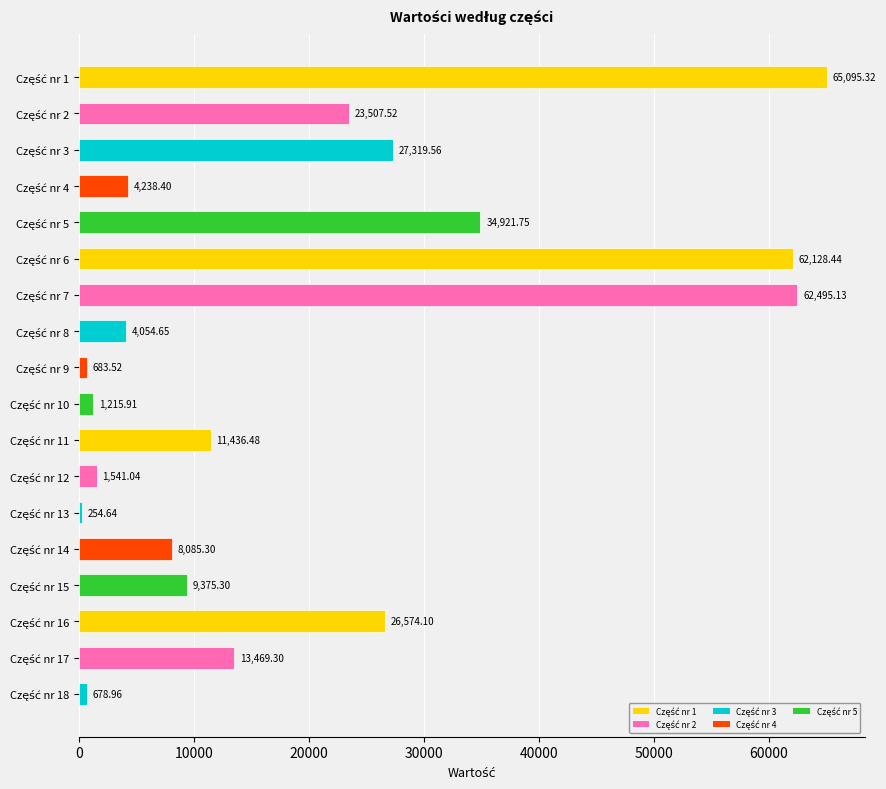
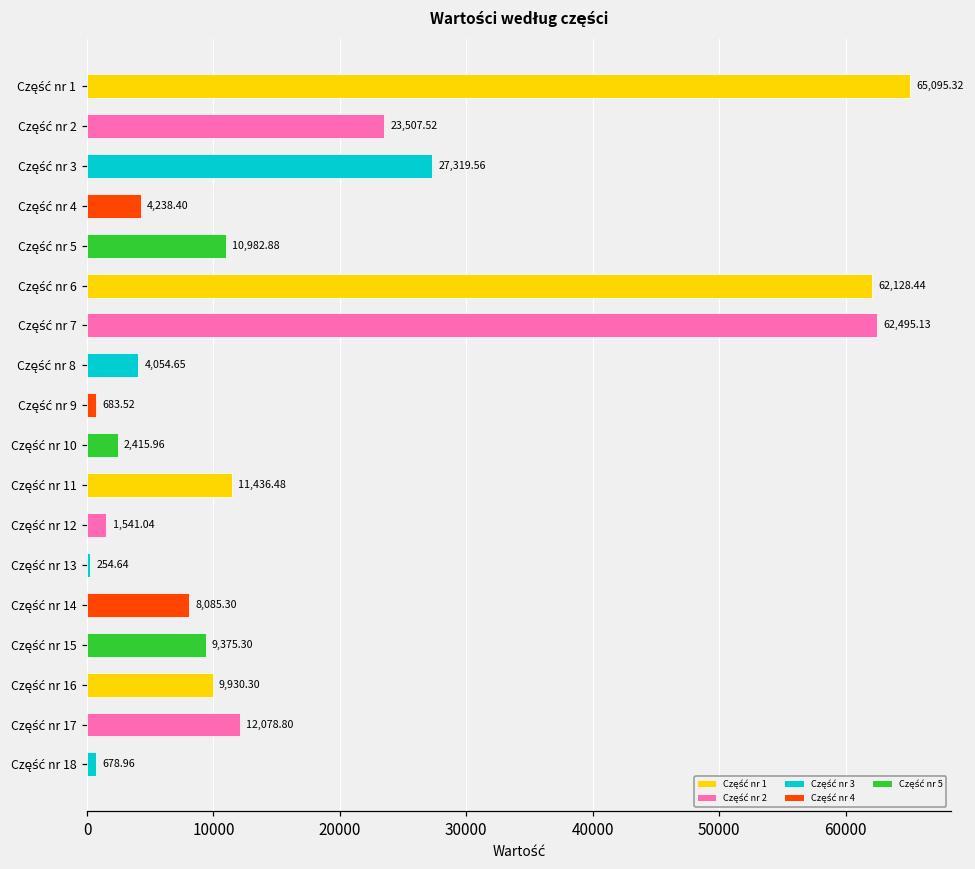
Część nr 5: 34,921.75 -> 10,982.88
Część nr 10: 1,215.91 -> 2,415.96
Część nr 16: 26,574.10 -> 9,930.30
Część nr 17: 13,469.30 -> 12,078.80
